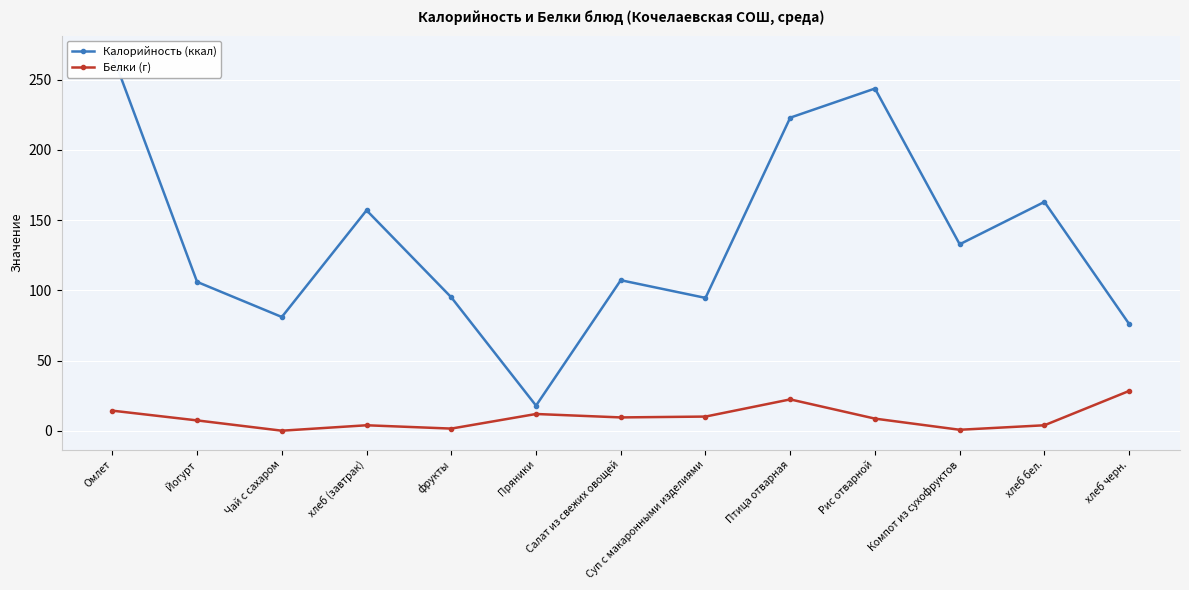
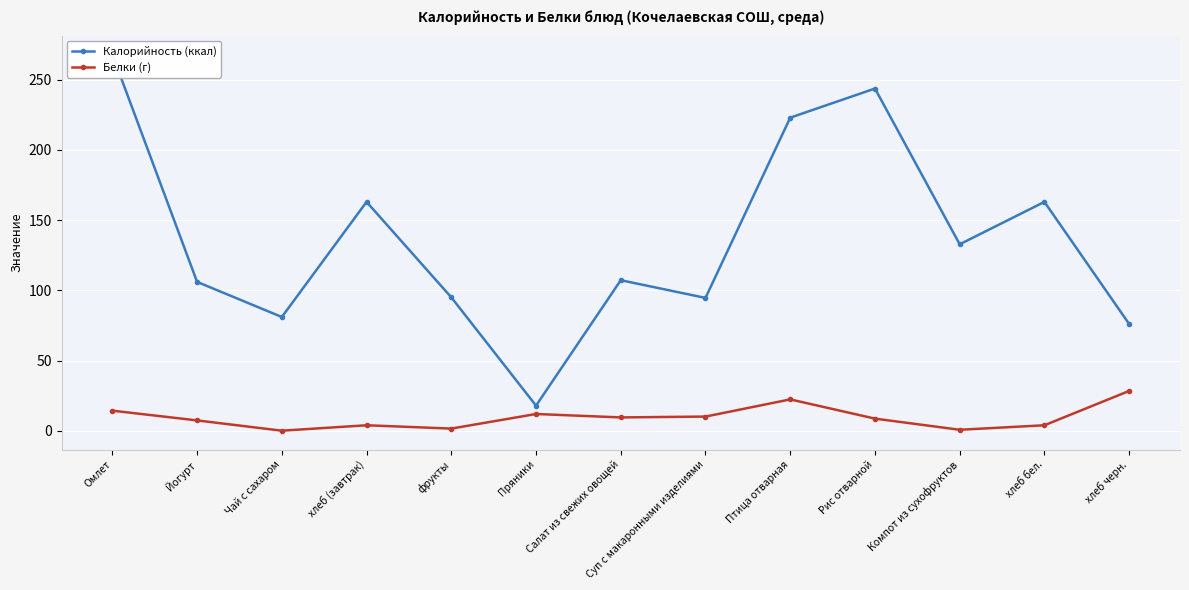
Калорийность (ккал), хлеб (завтрак): 157 -> 163
